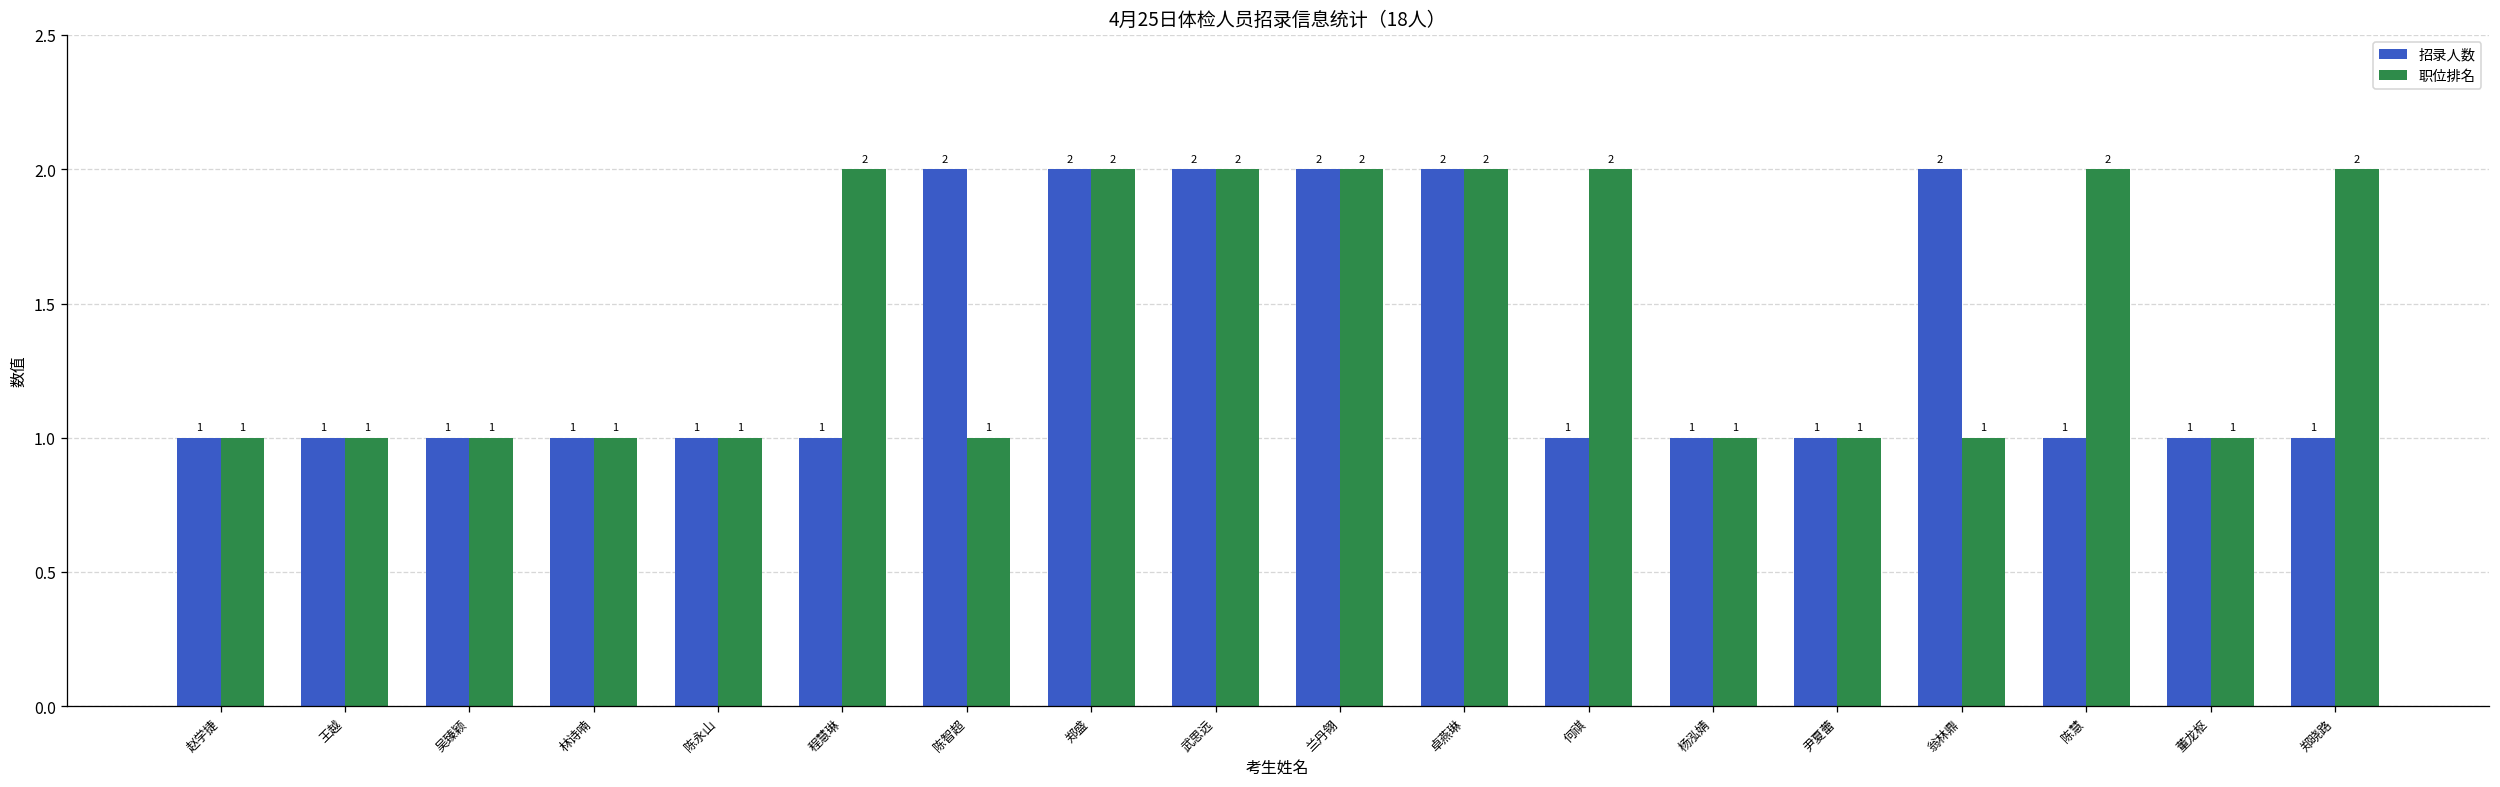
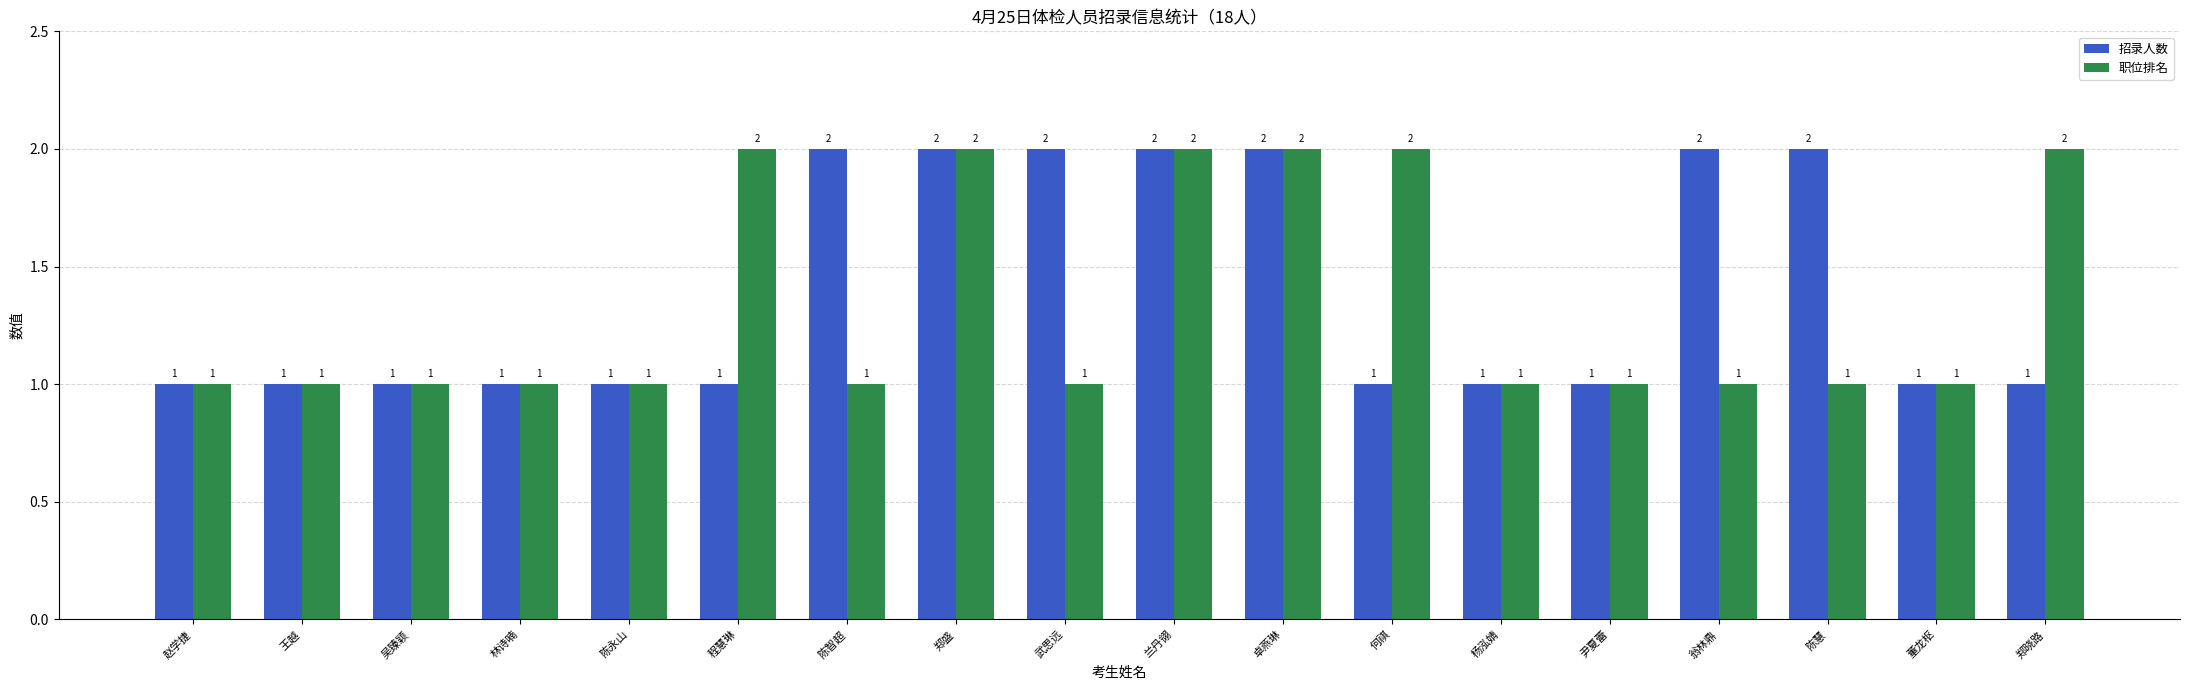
职位排名, 武思远: 2 -> 1
招录人数, 陈慧: 1 -> 2
职位排名, 陈慧: 2 -> 1
